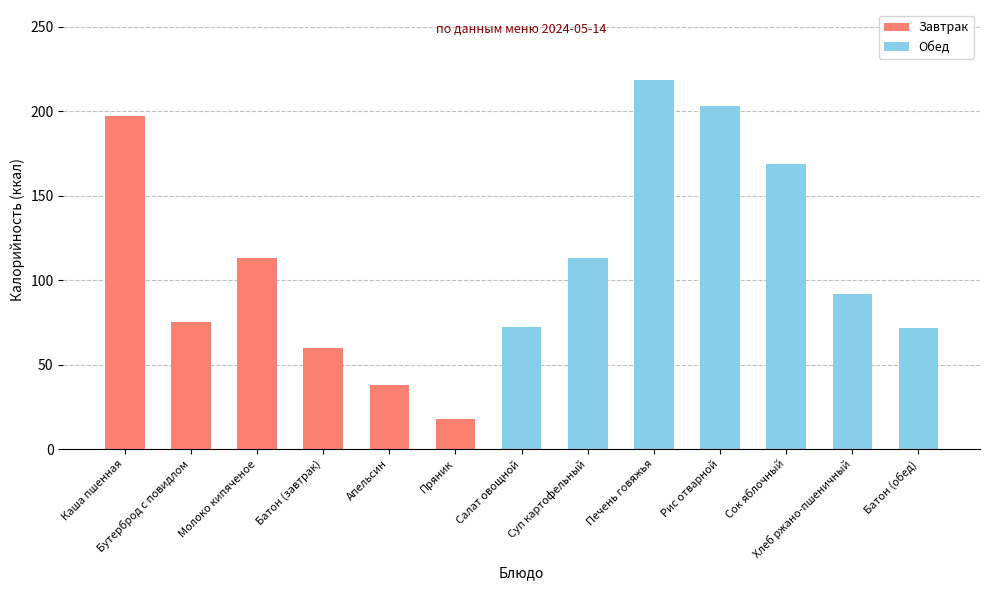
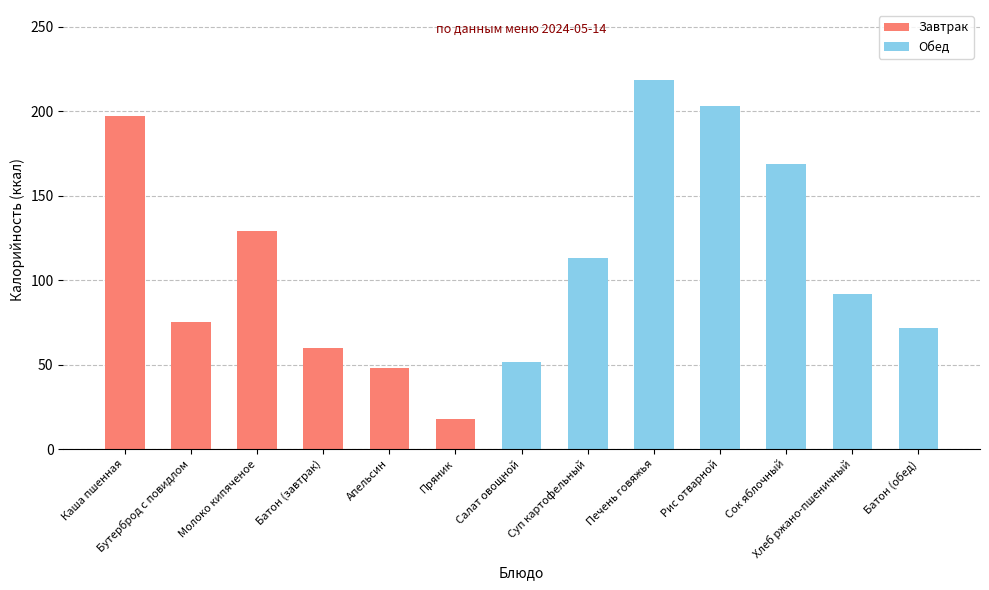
Завтрак, Молоко кипяченое: 113 -> 129
Завтрак, Апельсин: 38 -> 48
Обед, Салат овощной: 73 -> 52
